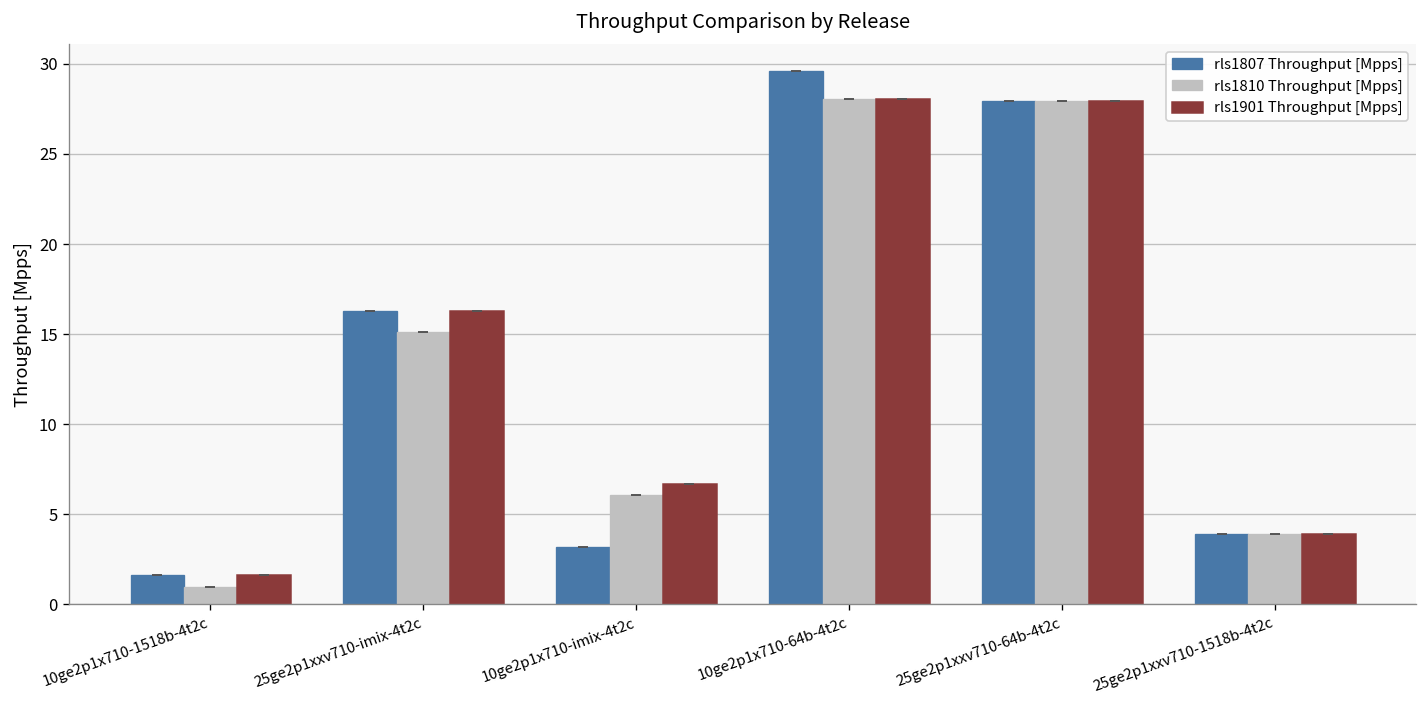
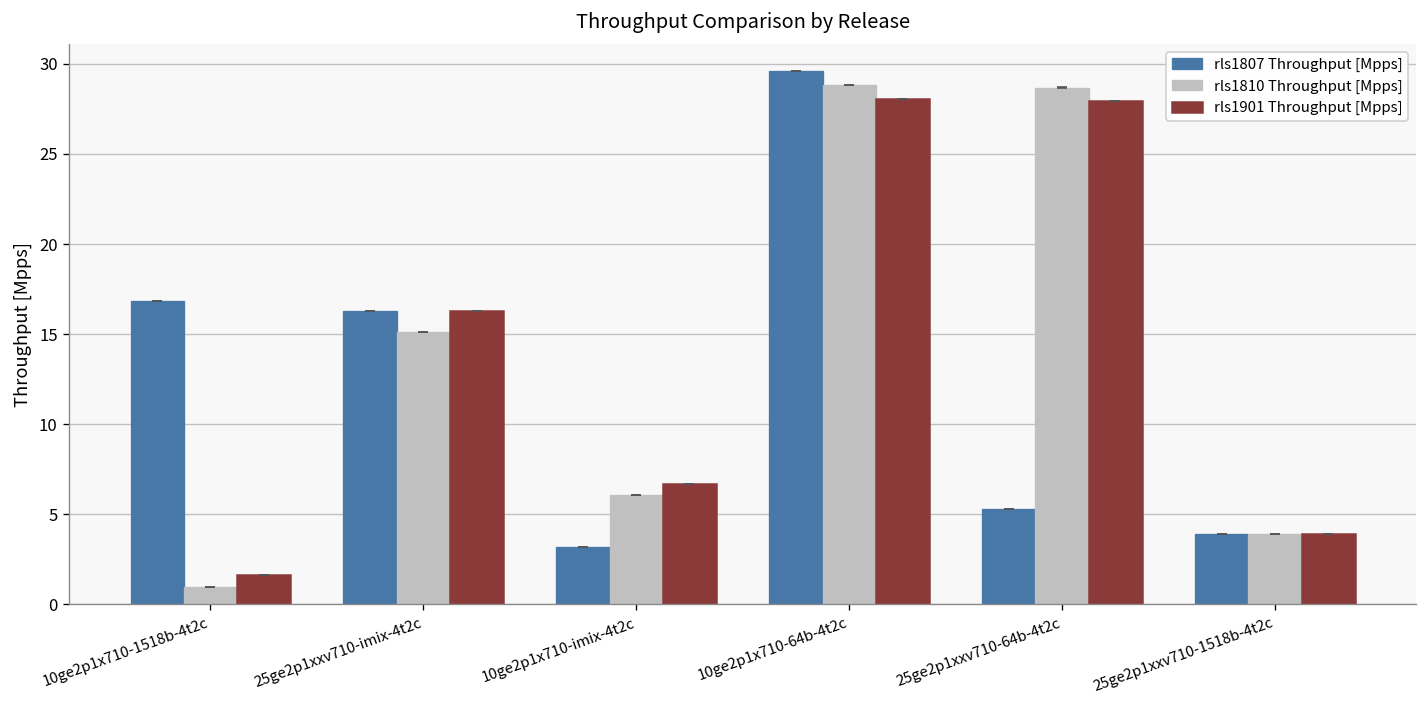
rls1807 Throughput [Mpps], 10ge2p1x710-1518b-4t2c: 1.6 -> 16.8
rls1810 Throughput [Mpps], 10ge2p1x710-64b-4t2c: 28.0 -> 28.9
rls1807 Throughput [Mpps], 25ge2p1xxv710-64b-4t2c: 27.9 -> 5.3
rls1810 Throughput [Mpps], 25ge2p1xxv710-64b-4t2c: 27.9 -> 28.7
